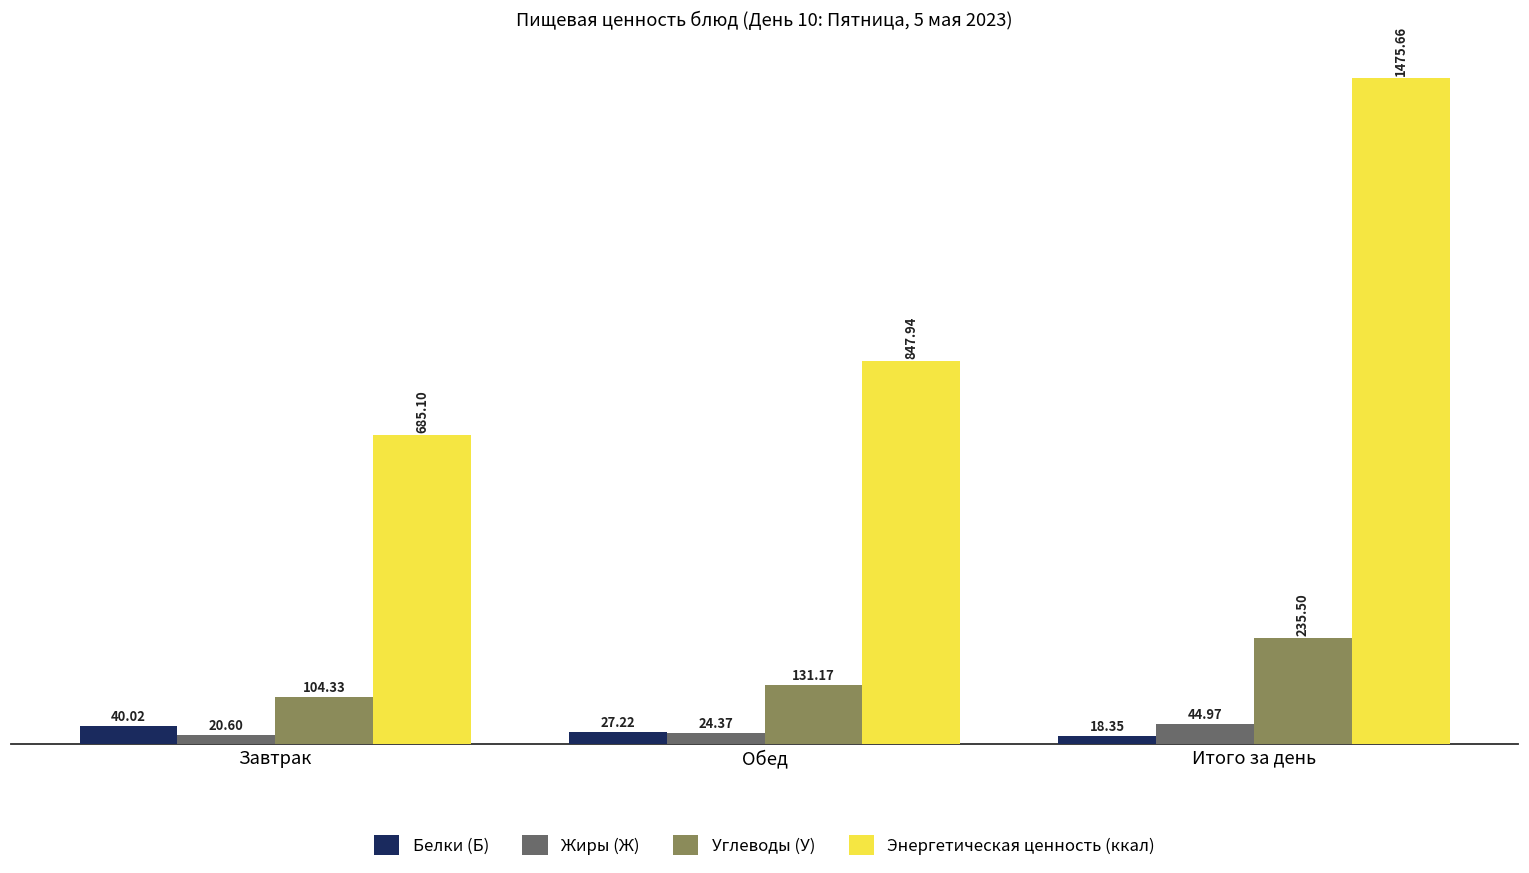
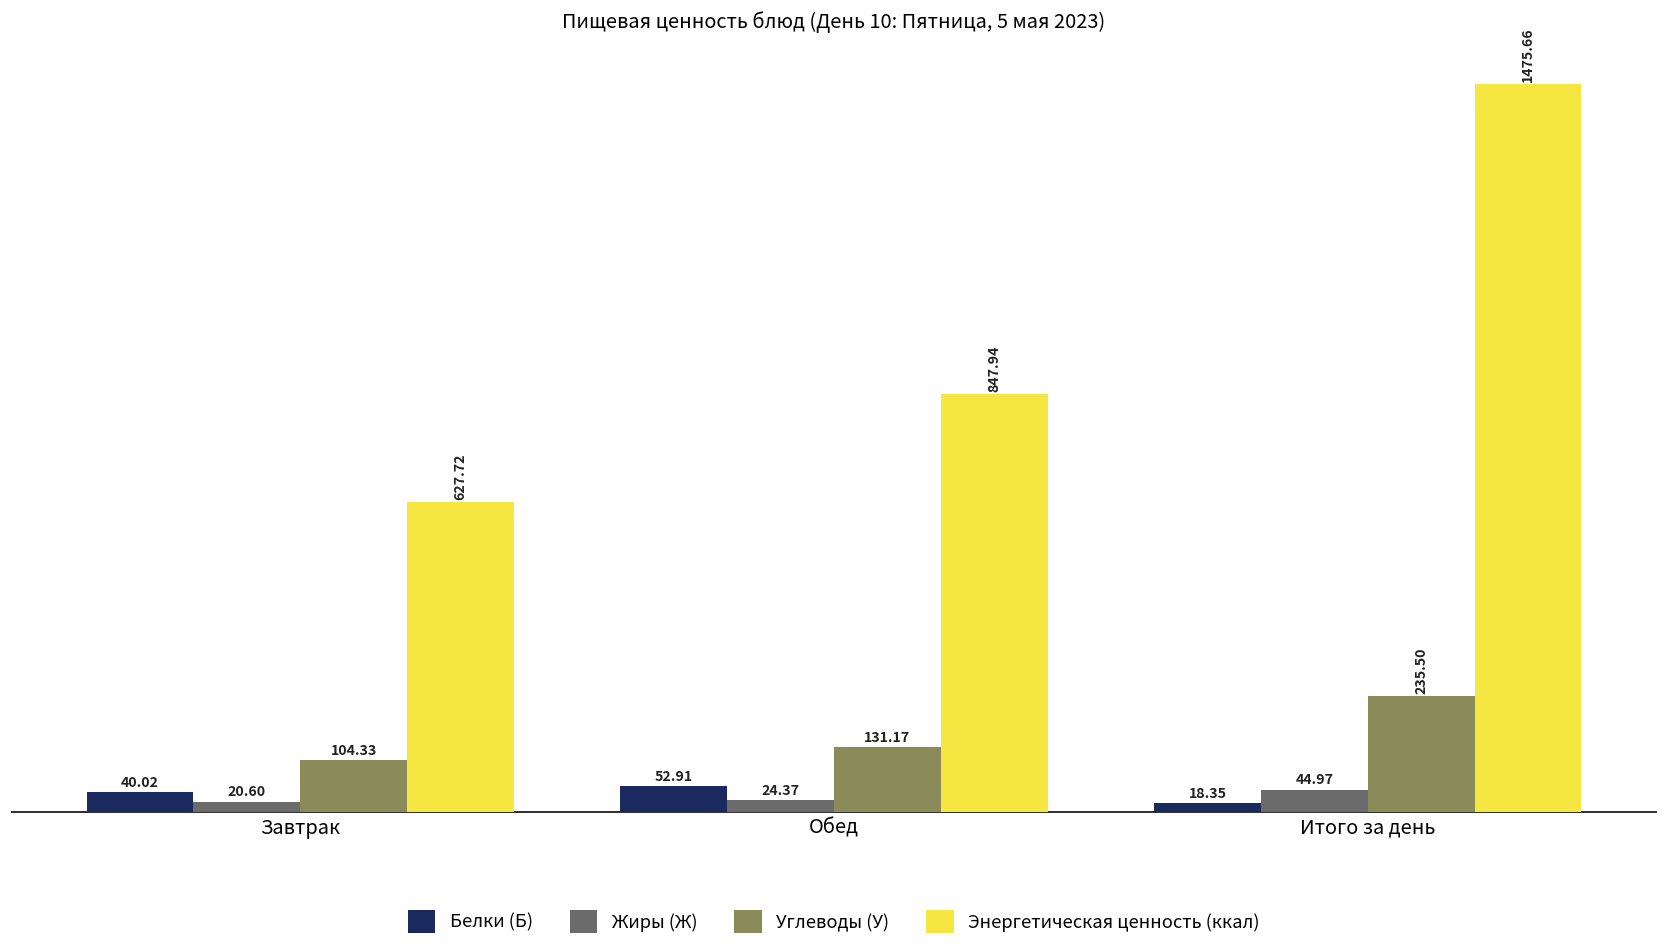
Энергетическая ценность (ккал), Завтрак: 685.10 -> 627.72
Белки (Б), Обед: 27.22 -> 52.91
